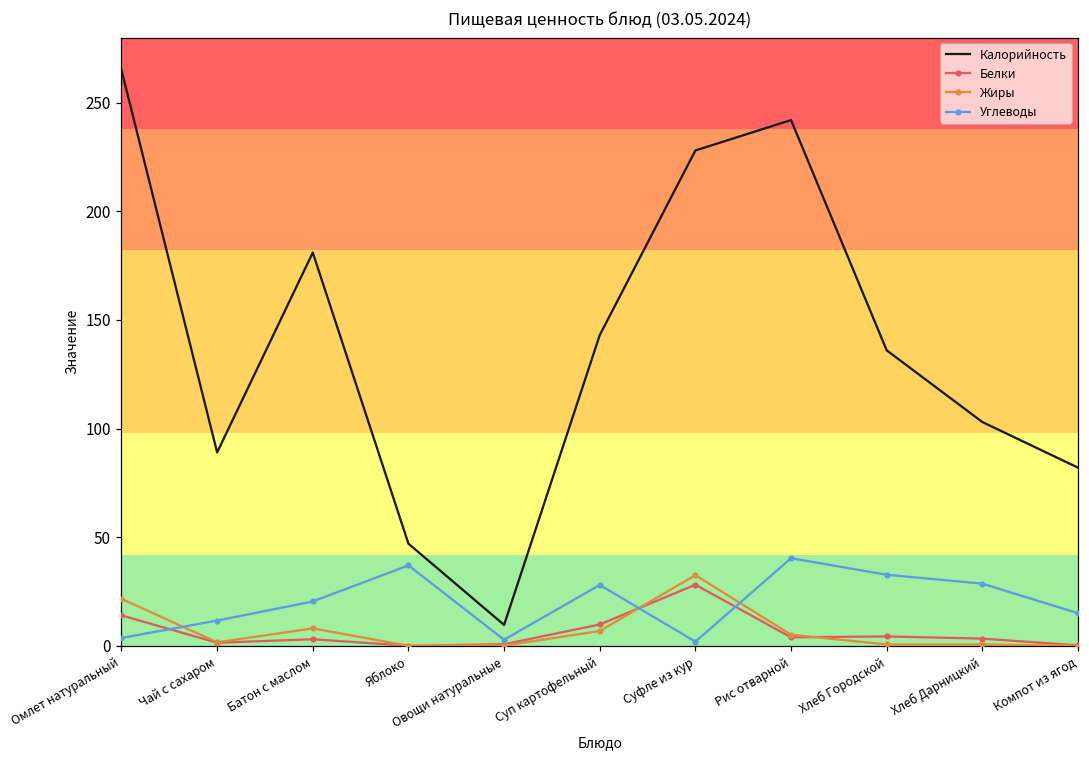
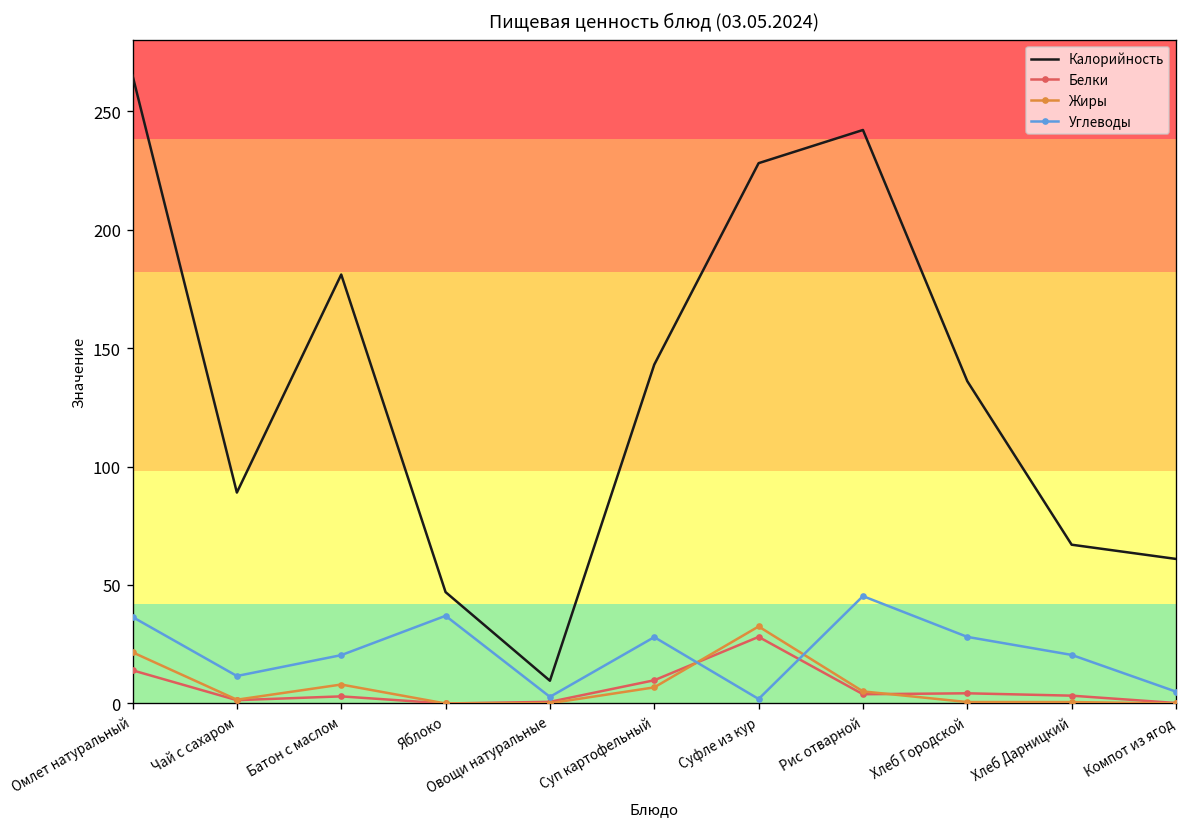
Углеводы, Омлет натуральный: 4 -> 37
Углеводы, Рис отварной: 40 -> 45
Углеводы, Хлеб Городской: 33 -> 28
Калорийность, Хлеб Дарницкий: 103 -> 67
Углеводы, Хлеб Дарницкий: 29 -> 21
Калорийность, Компот из ягод: 82 -> 61
Углеводы, Компот из ягод: 15 -> 5
